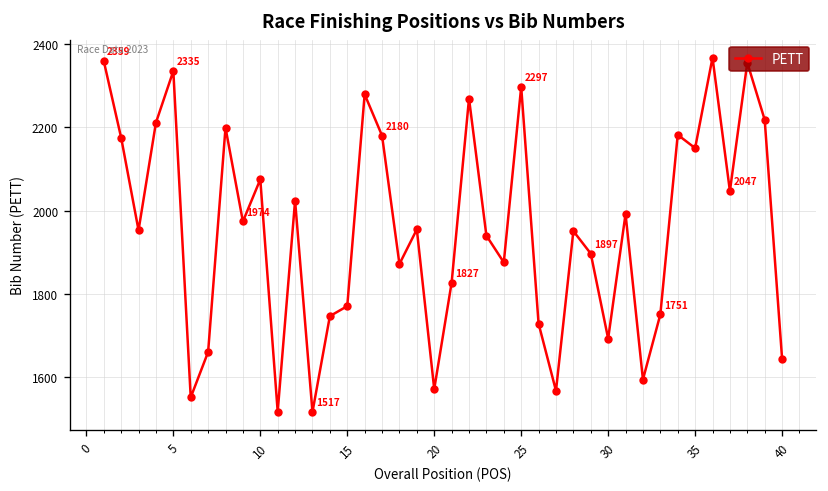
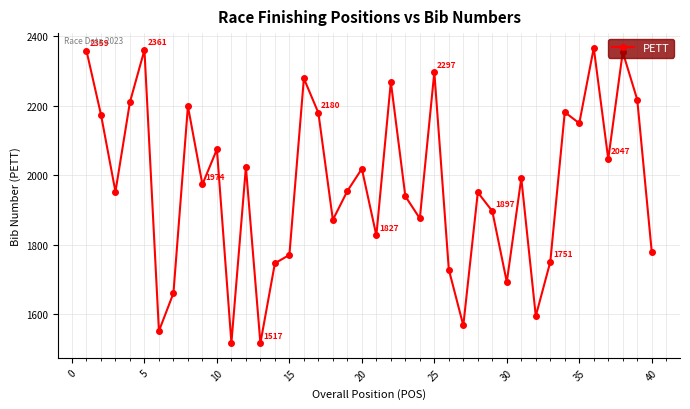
5: 2335 -> 2361
20: 1570 -> 2020
40: 1650 -> 1780
